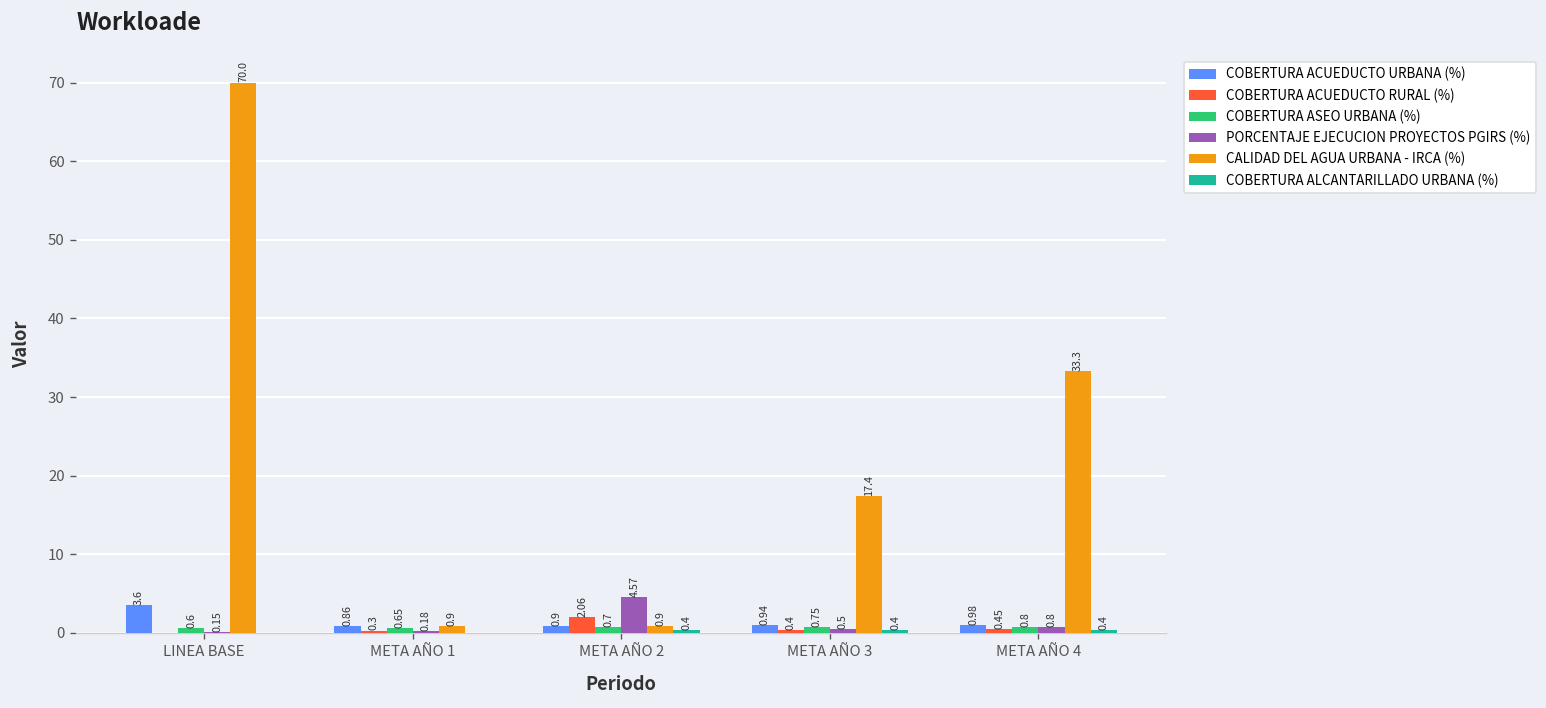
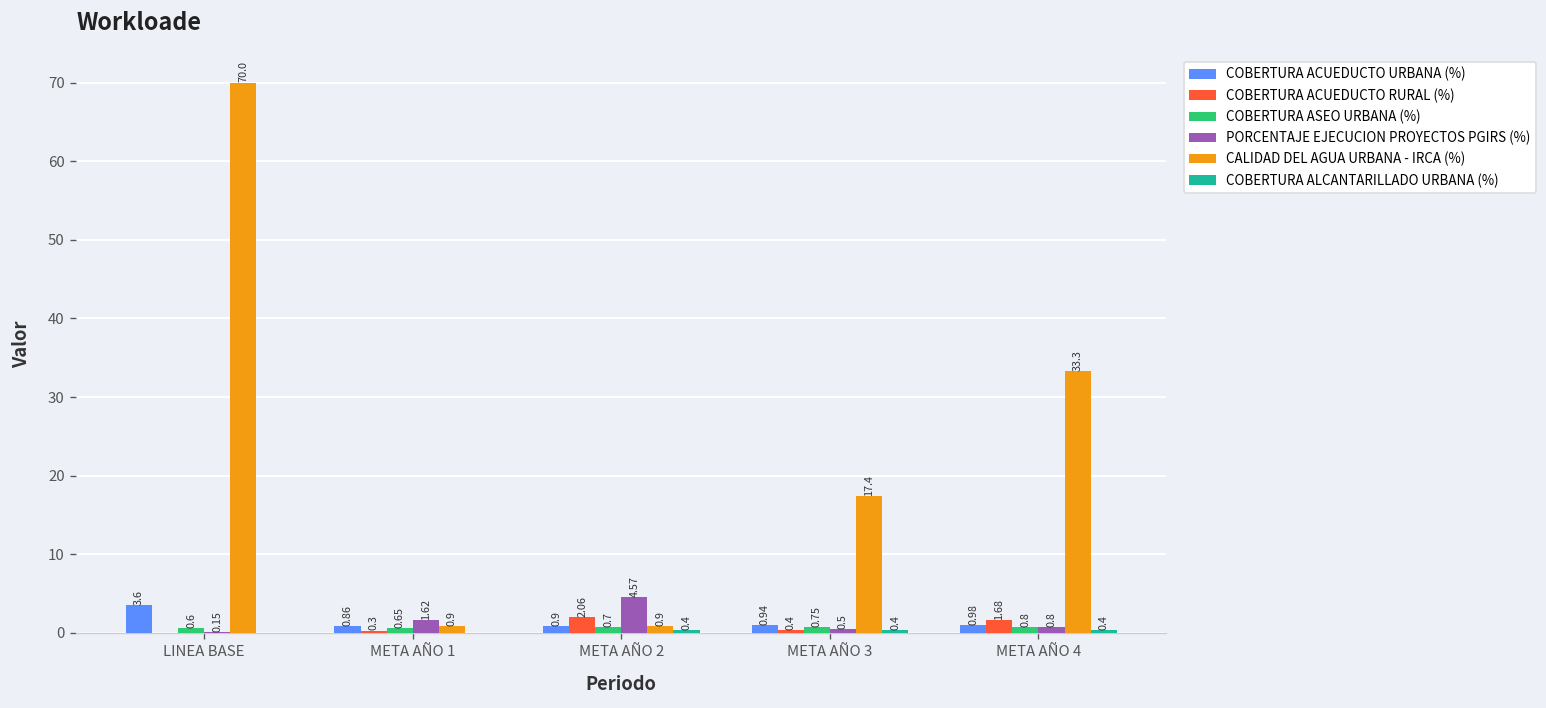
PORCENTAJE EJECUCION PROYECTOS PGIRS (%), META AÑO 1: 0.18 -> 1.62
COBERTURA ACUEDUCTO RURAL (%), META AÑO 4: 0.45 -> 1.68
